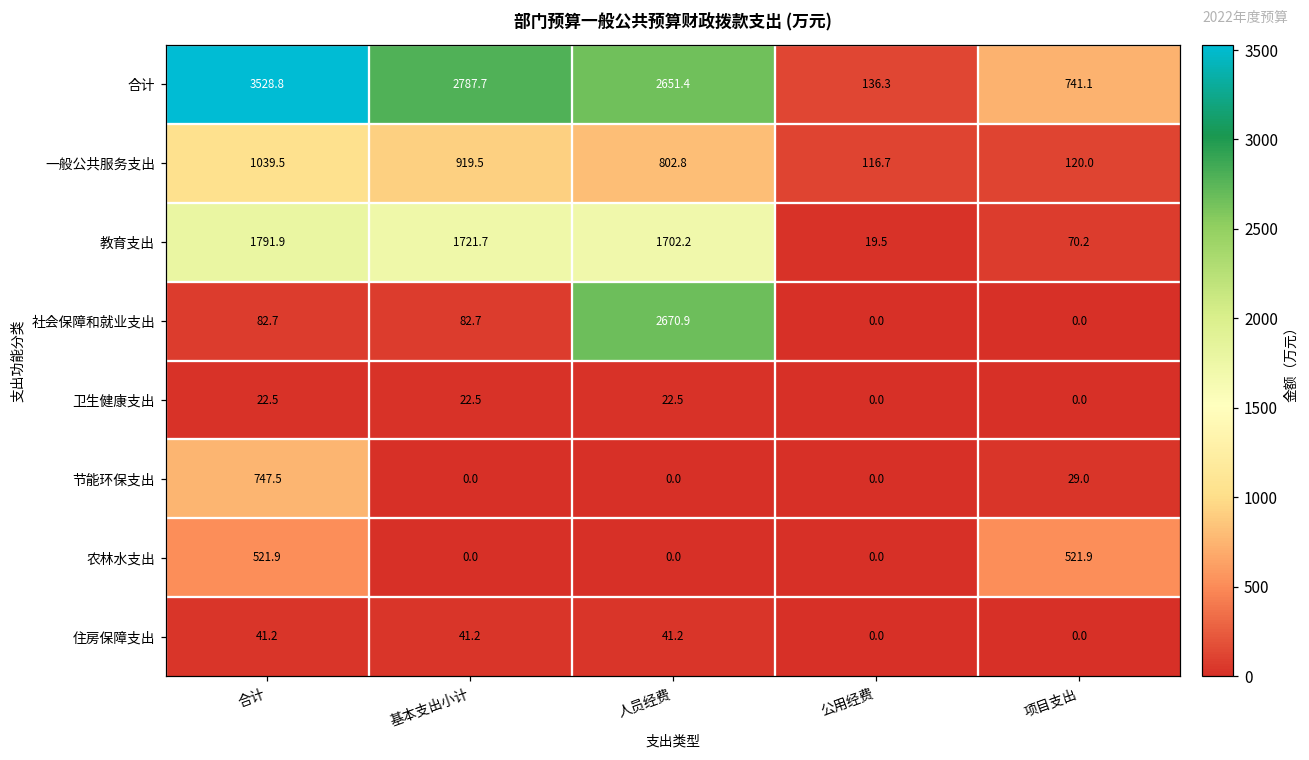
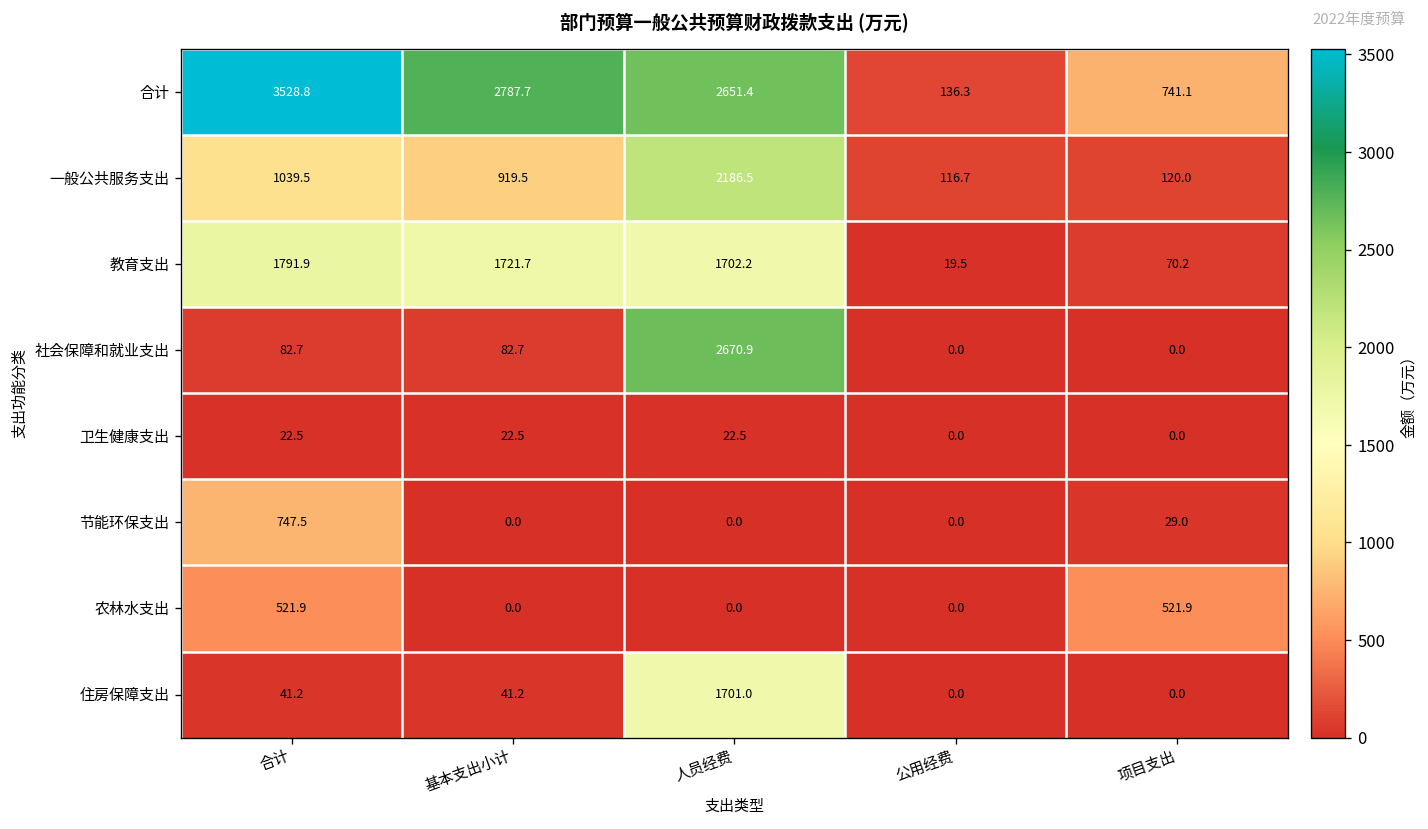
一般公共服务支出, 人员经费: 802.8 -> 2186.5
住房保障支出, 人员经费: 41.2 -> 1701.0
